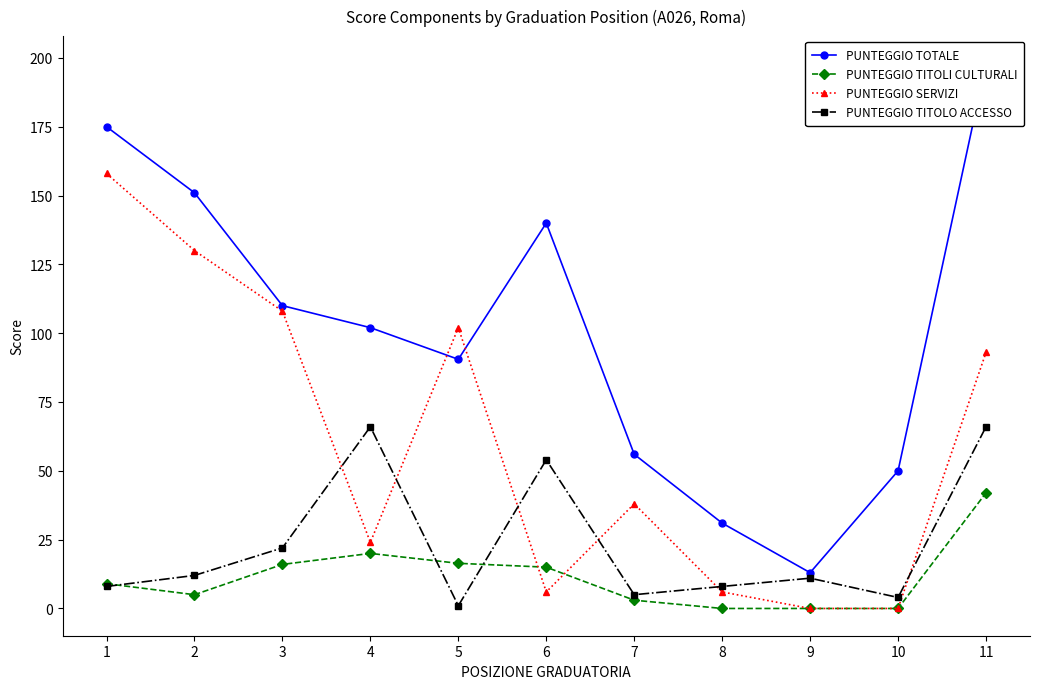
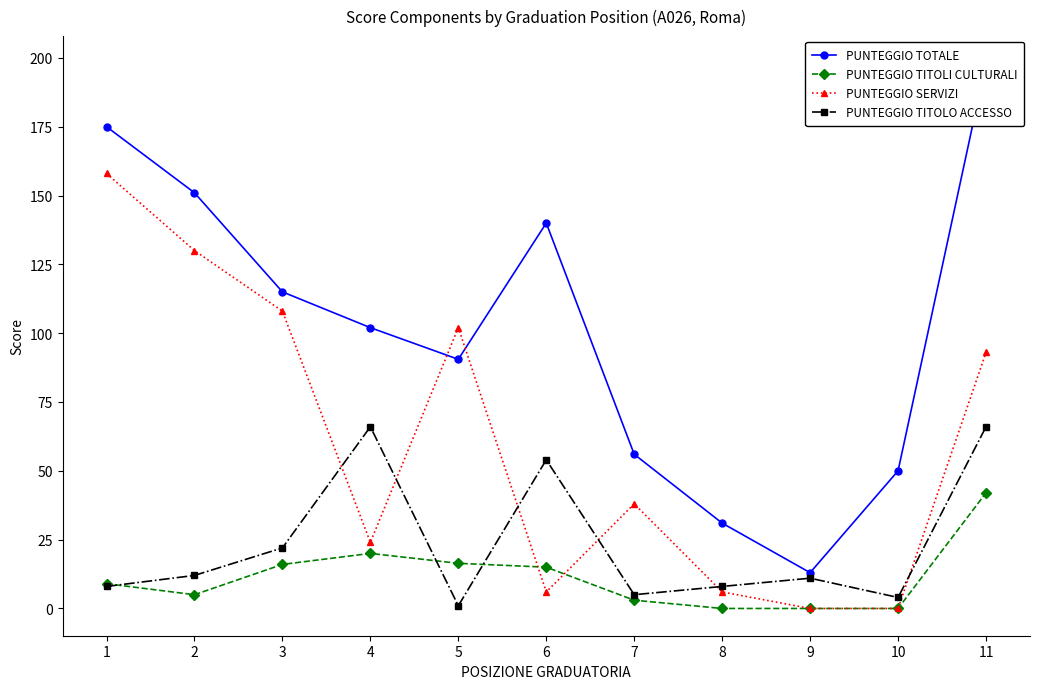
PUNTEGGIO TOTALE, 3: 110 -> 115
